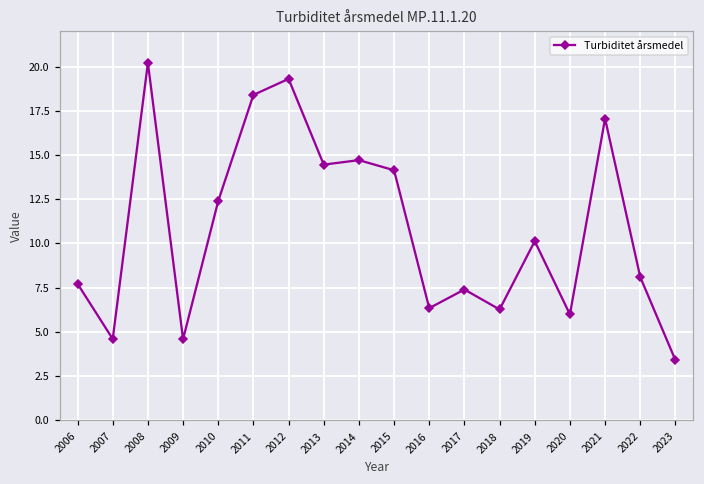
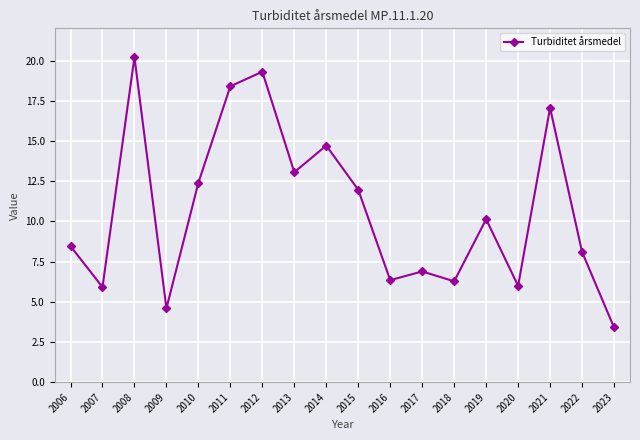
2006: 7.7 -> 8.5
2007: 4.6 -> 5.9
2013: 14.5 -> 13.1
2015: 14.1 -> 12.0
2017: 7.4 -> 6.9
